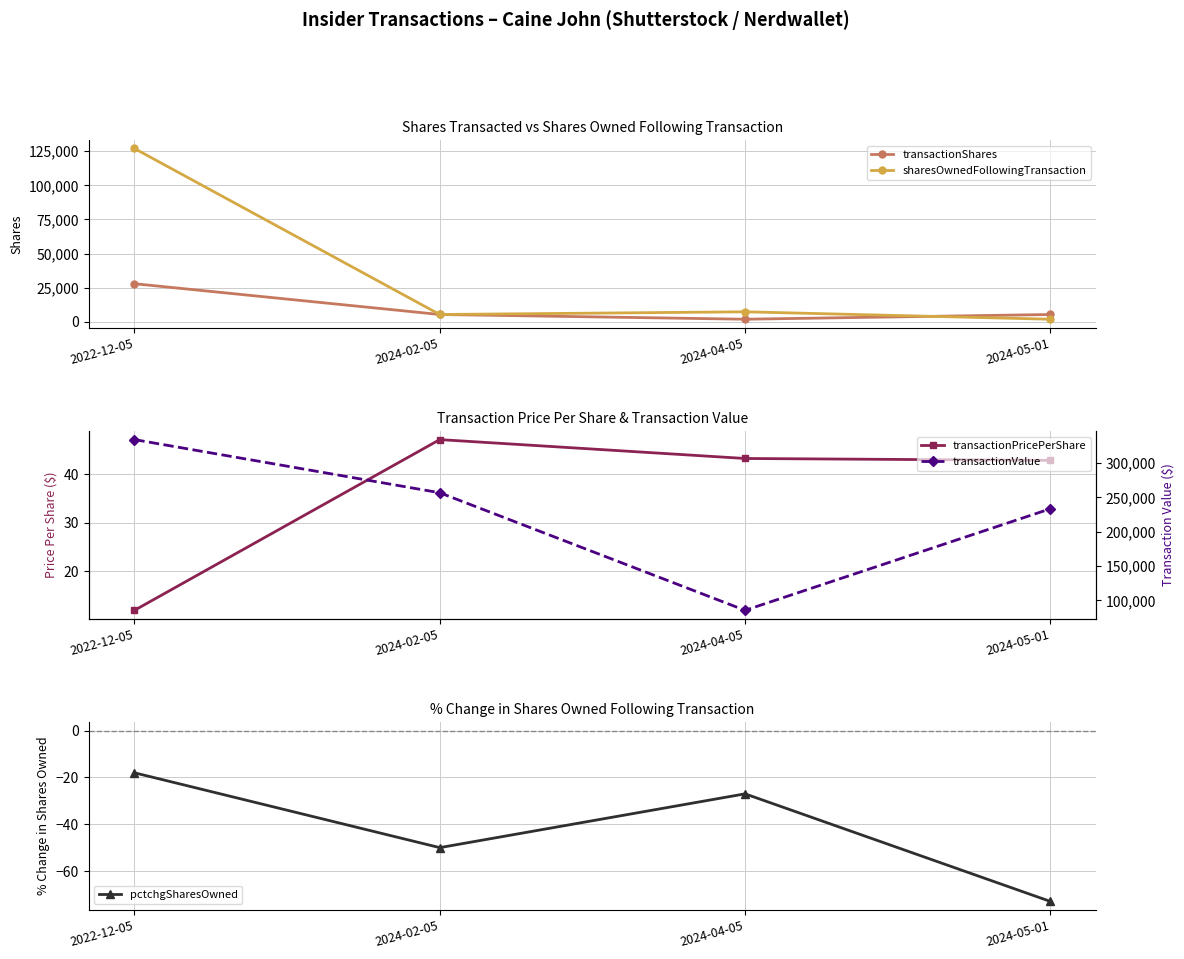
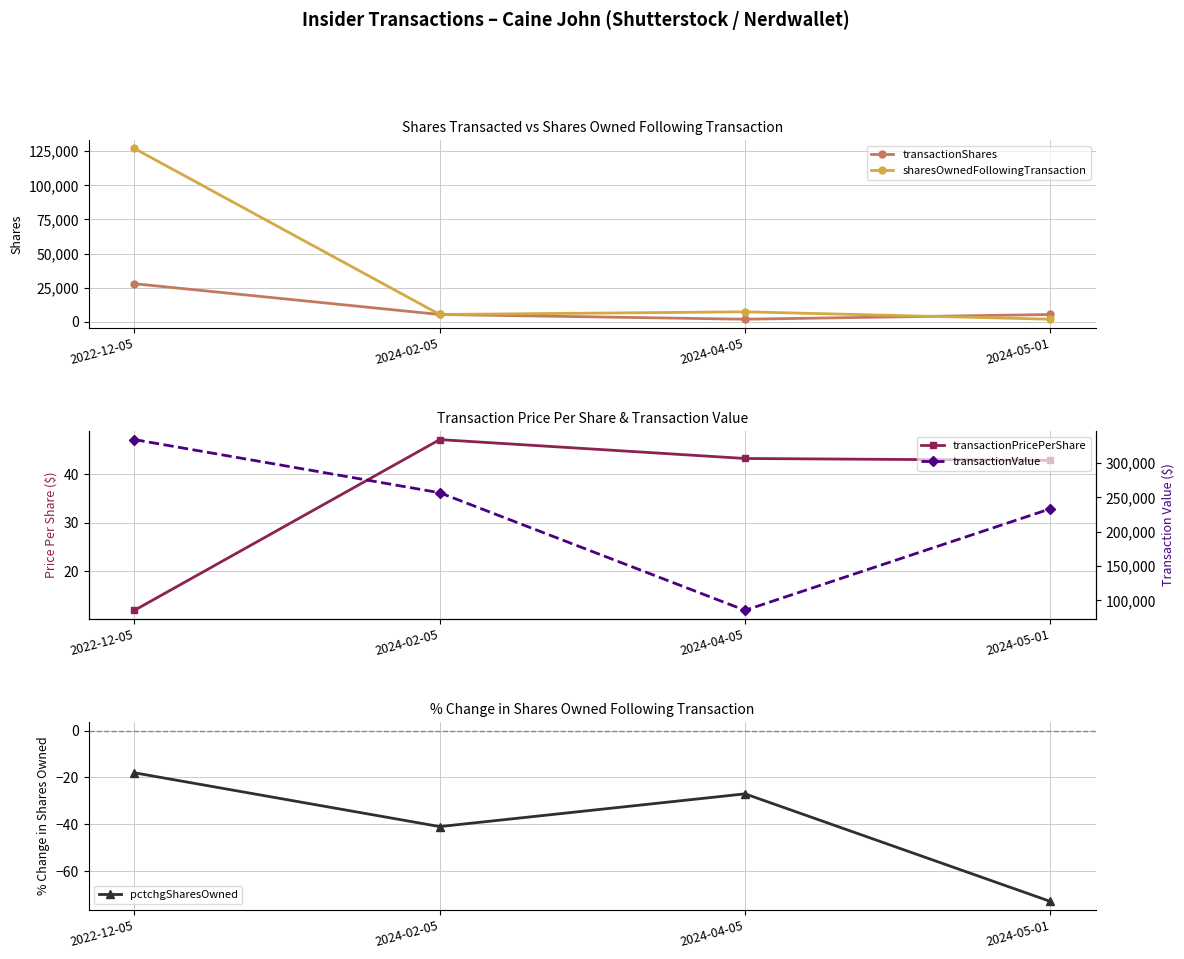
% Change in Shares Owned Following Transaction, 2024-02-05: -50 -> -41
